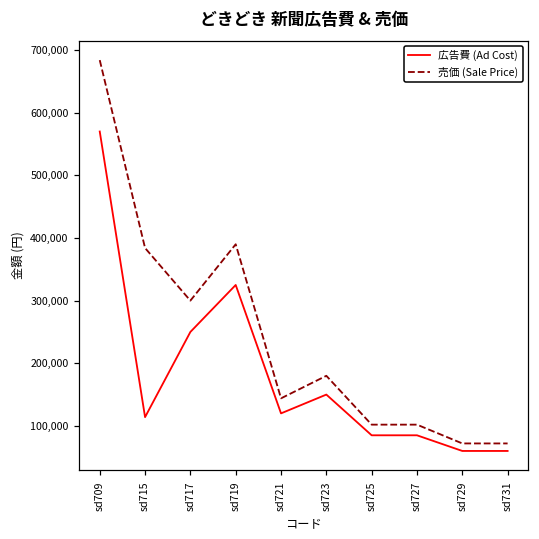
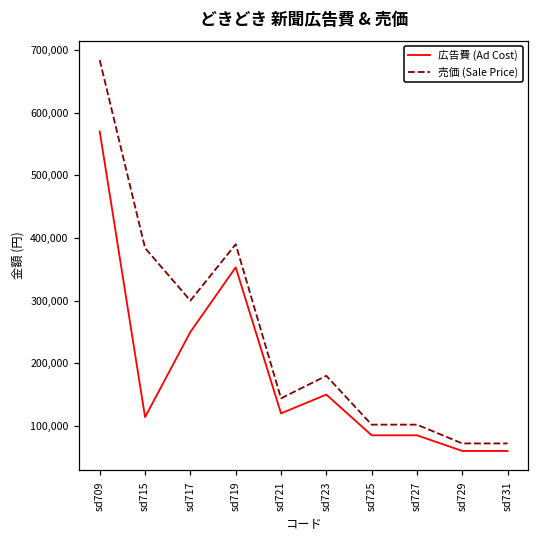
広告費 (Ad Cost), sd719: 330,000 -> 350,000
